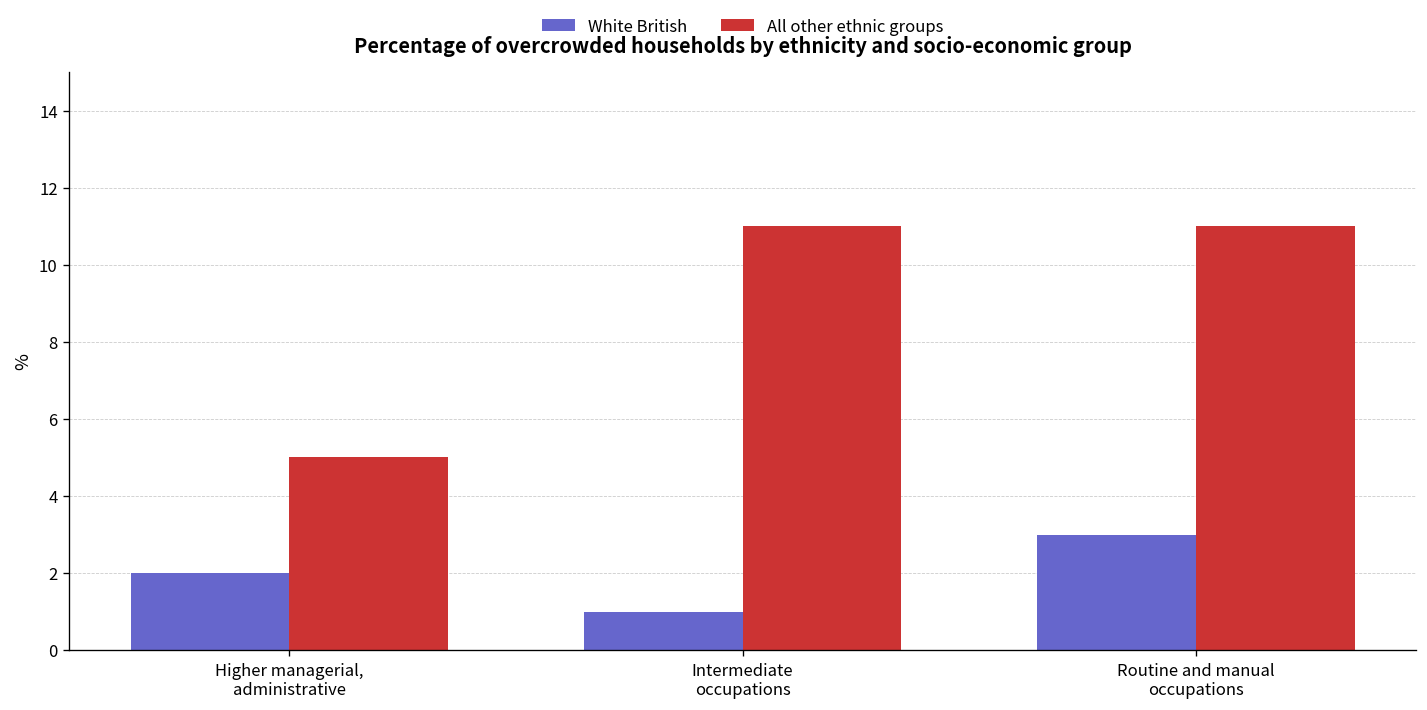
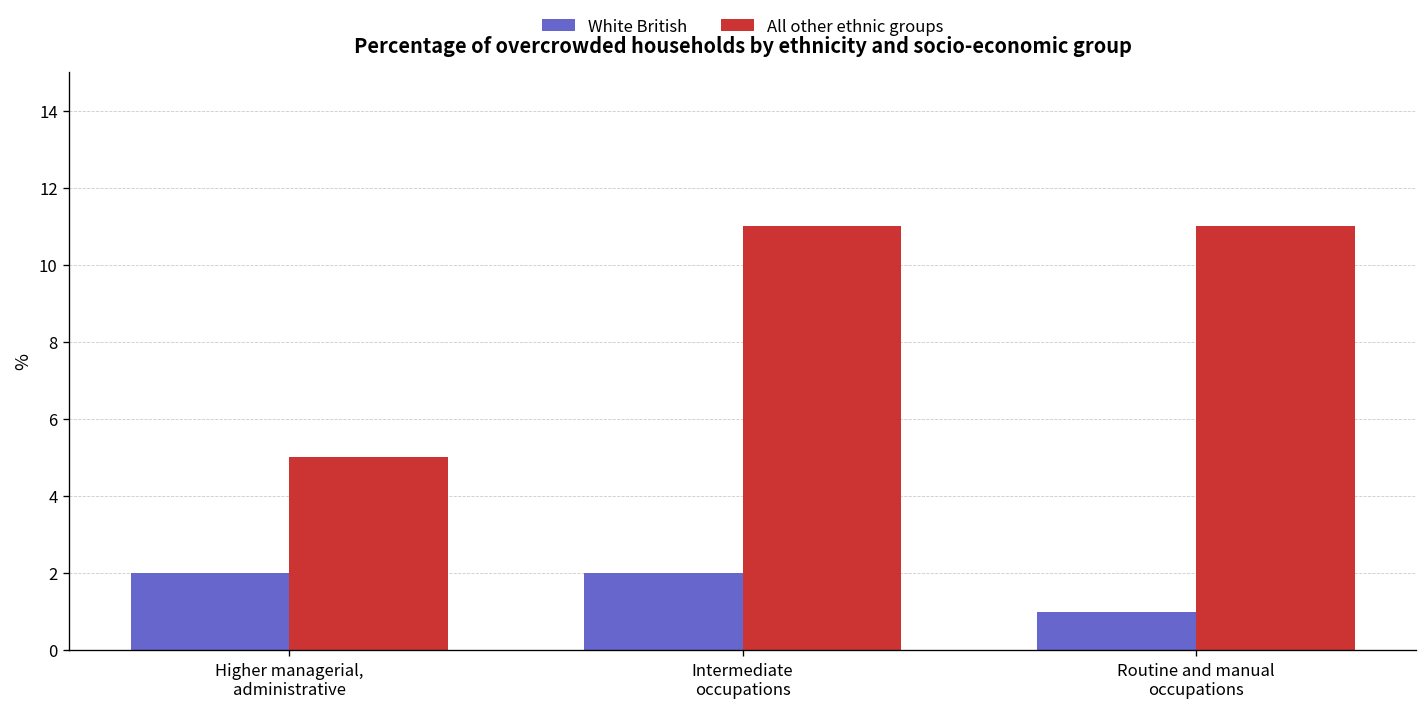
White British, Intermediate occupations: 1 -> 2
White British, Routine and manual occupations: 3 -> 1
